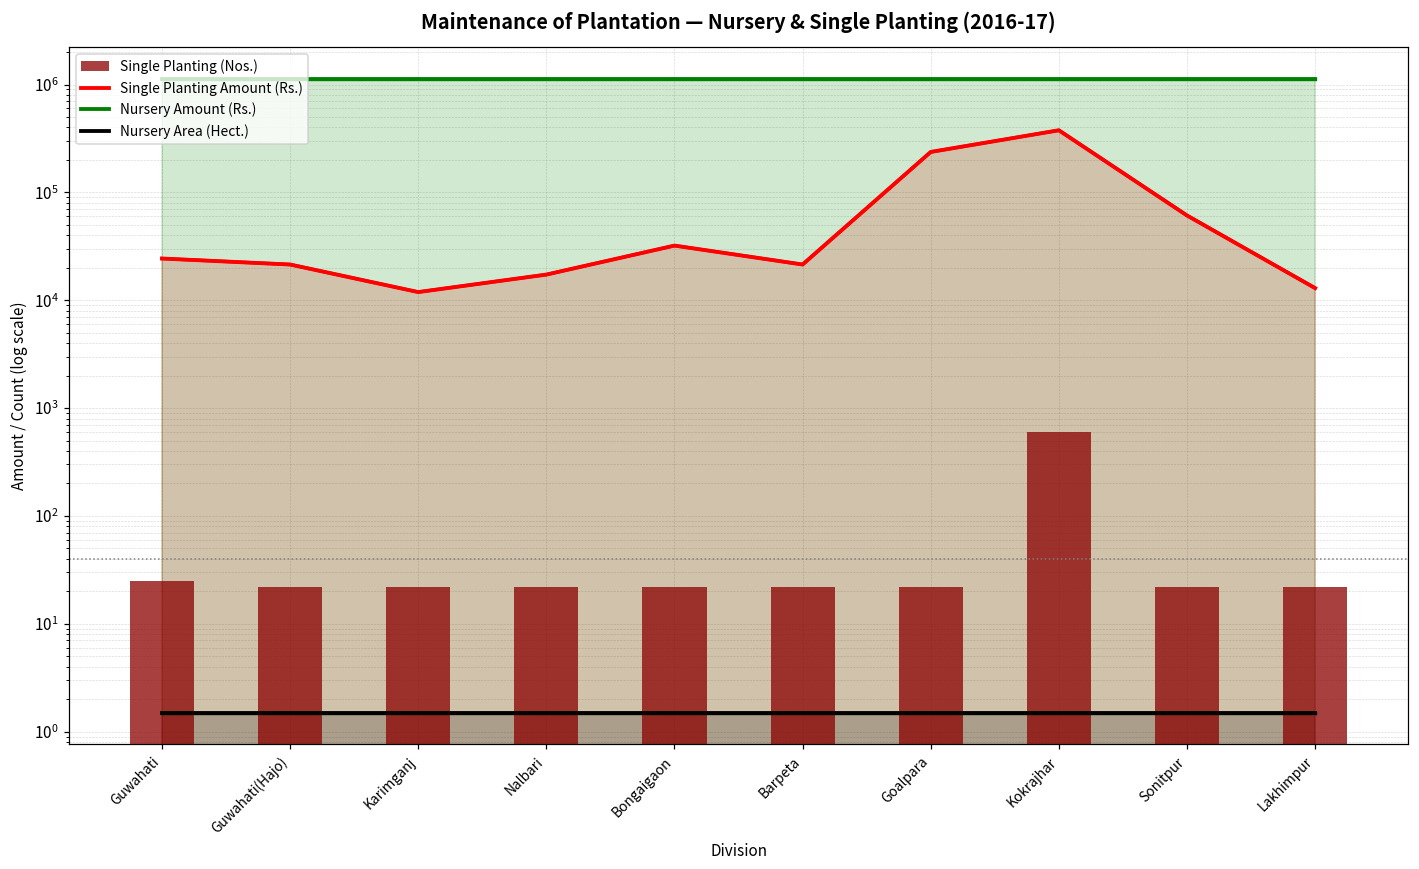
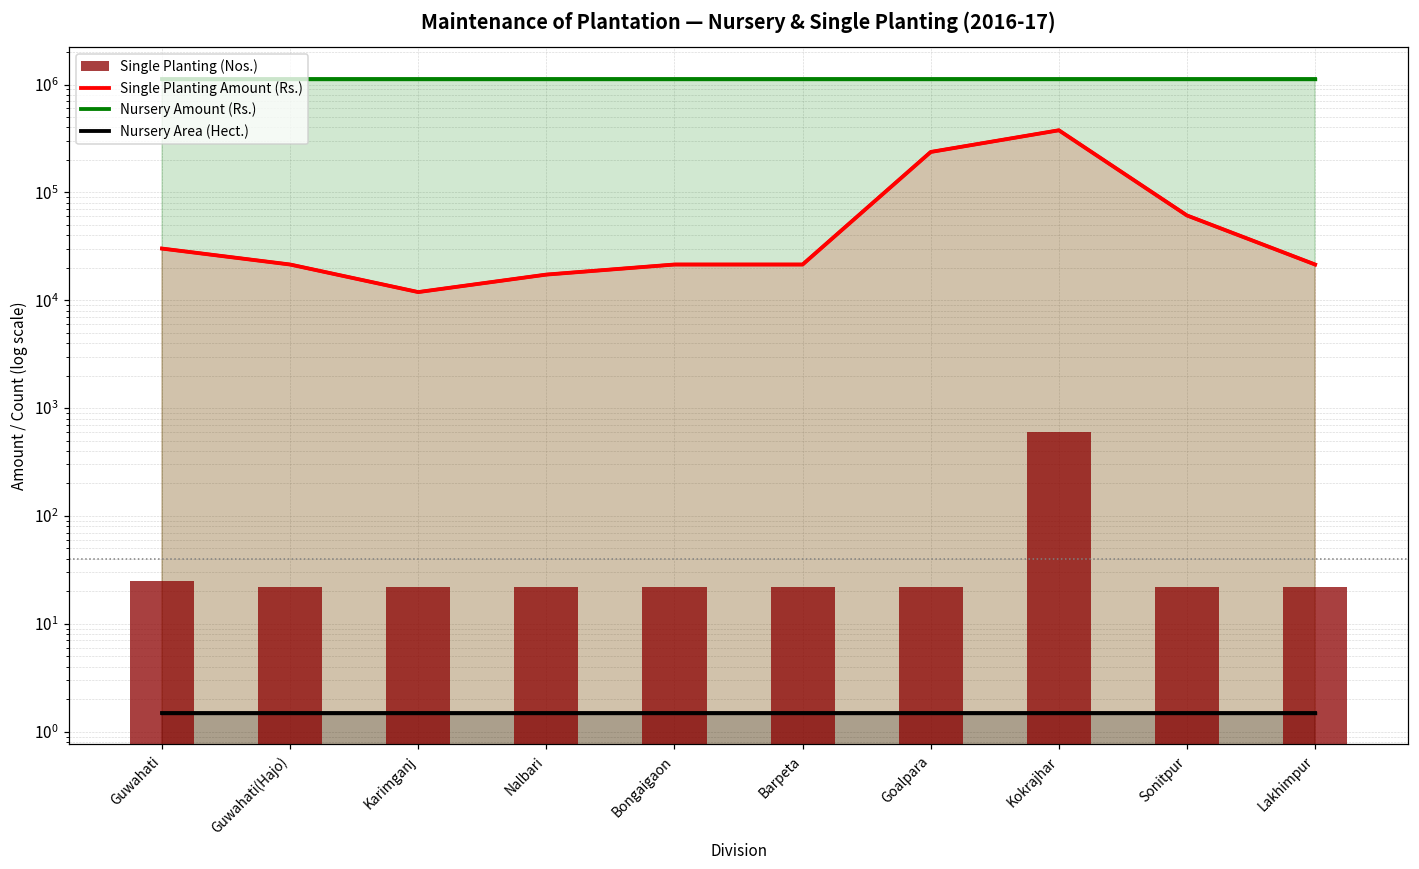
Single Planting Amount (Rs.), Guwahati: 24000 -> 30000
Single Planting Amount (Rs.), Bongaigaon: 32000 -> 21000
Single Planting Amount (Rs.), Lakhimpur: 13000 -> 21000
